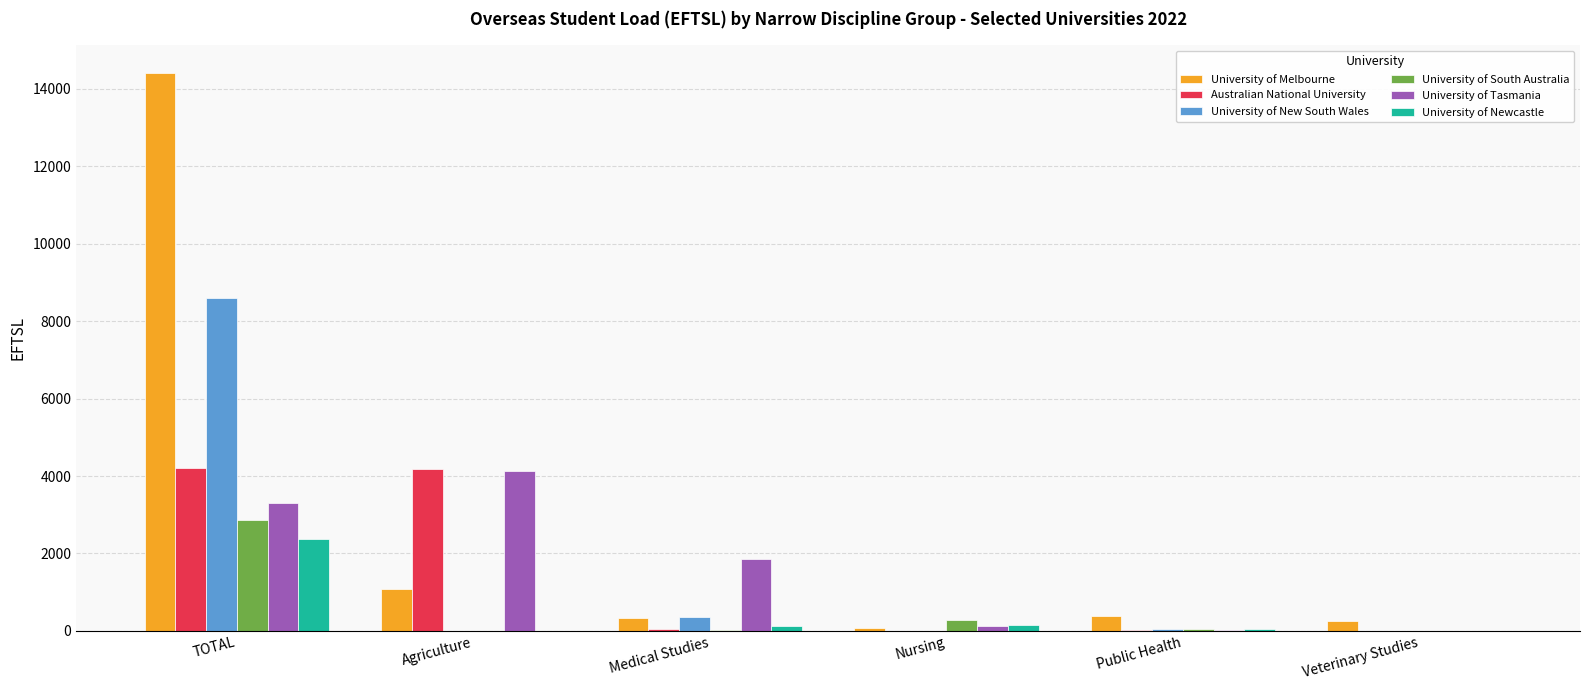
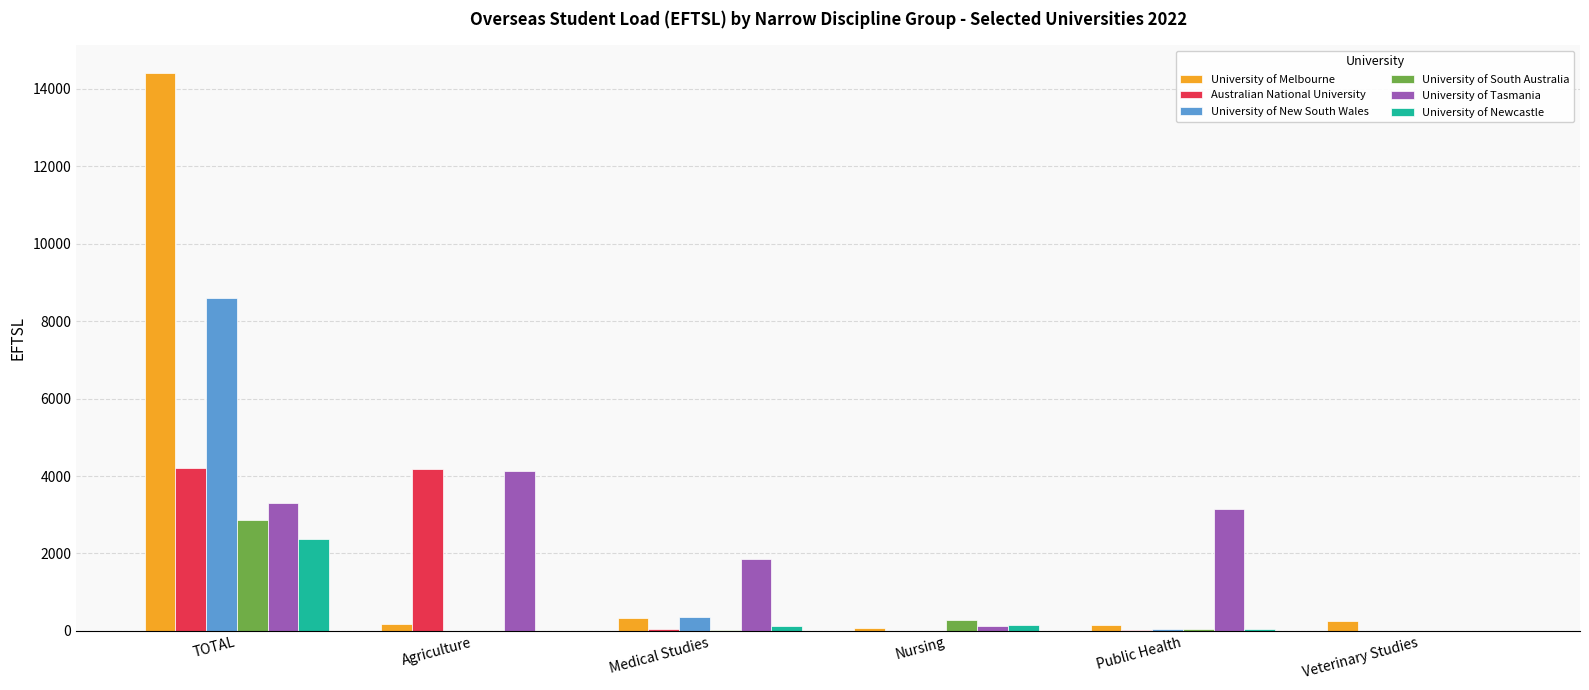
University of Melbourne, Agriculture: 1100 -> 200
University of Melbourne, Public Health: 400 -> 100
University of Tasmania, Public Health: 0 -> 3100
